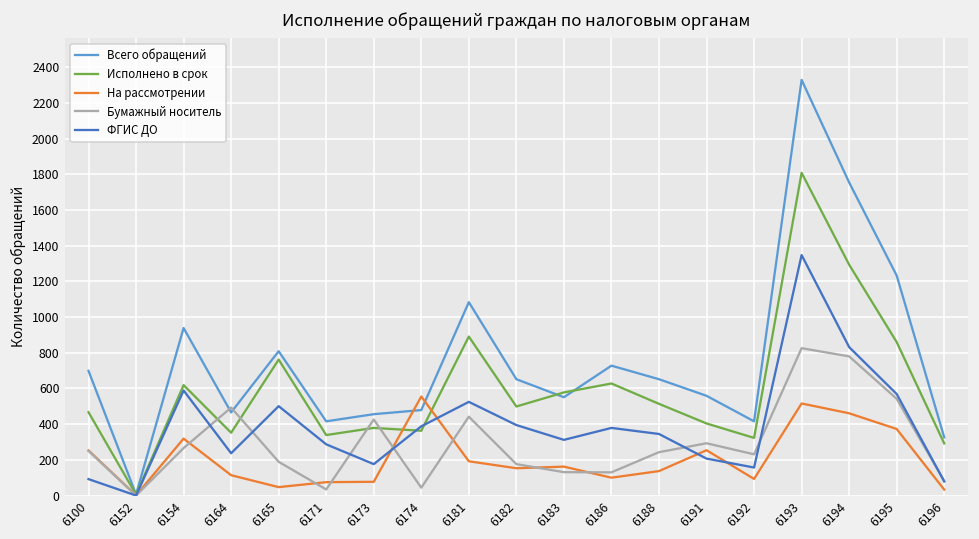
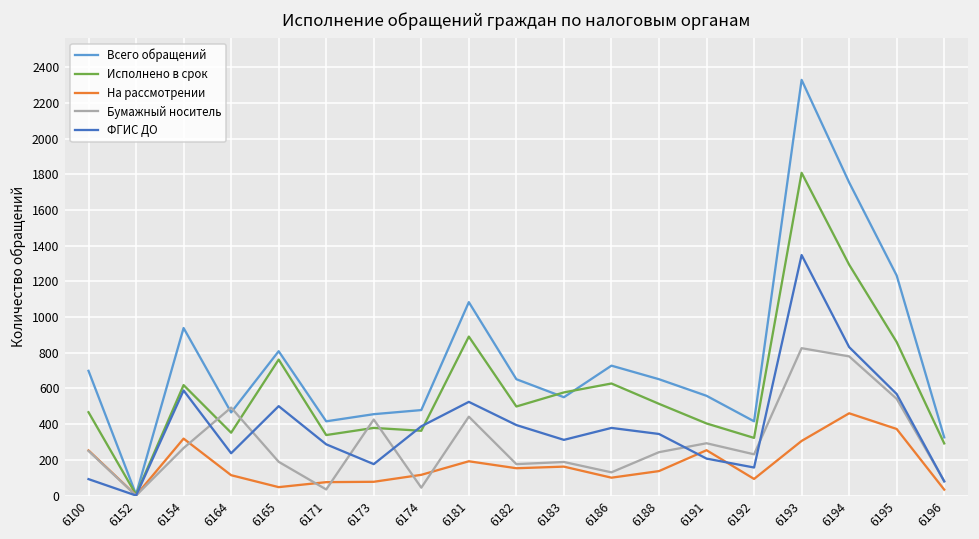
На рассмотрении, 6174: 560 -> 120
Бумажный носитель, 6183: 130 -> 190
На рассмотрении, 6193: 520 -> 310
